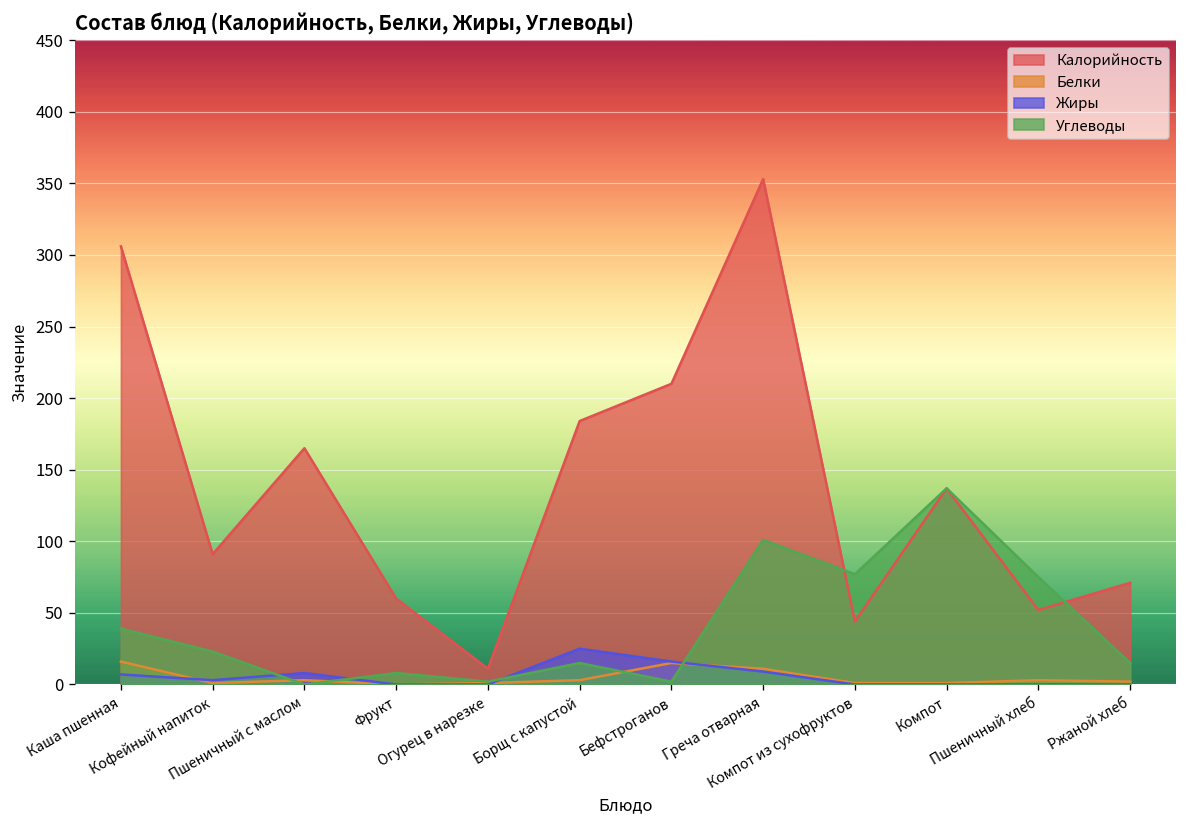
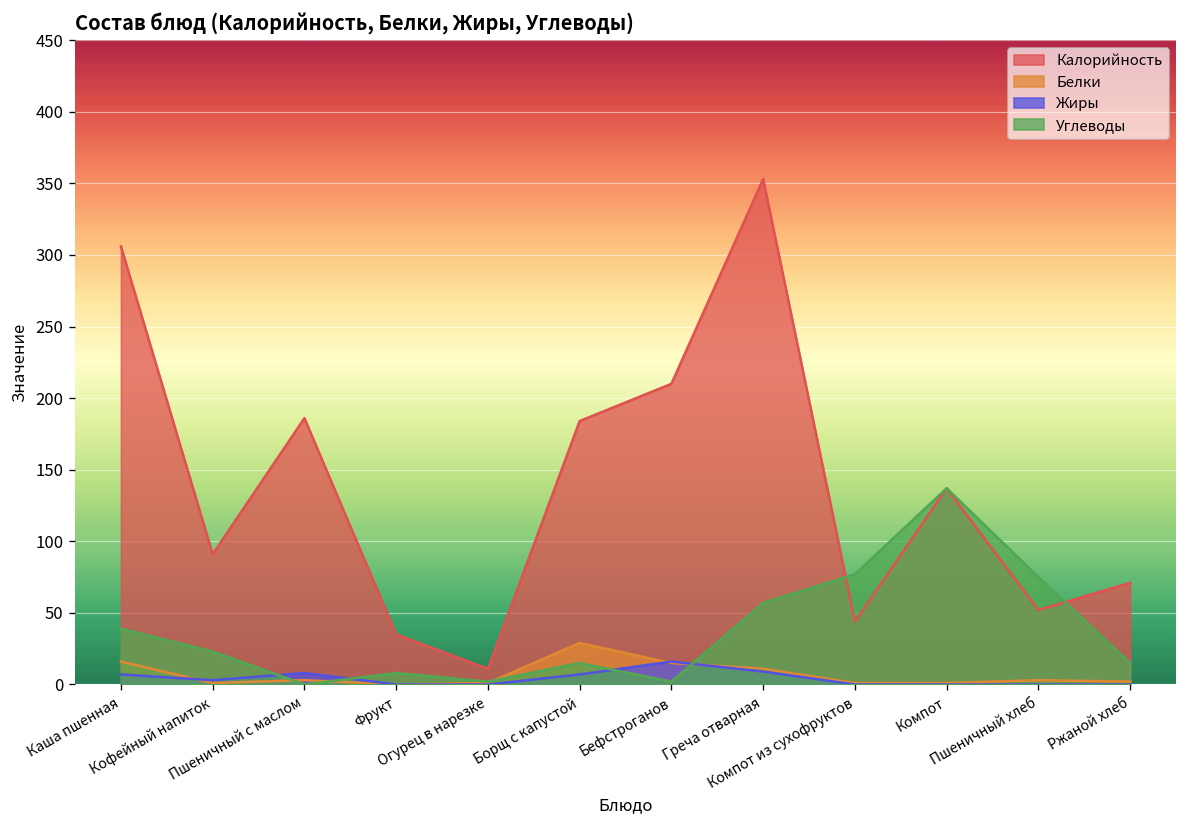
Калорийность, Пшеничный с маслом: 165 -> 186
Калорийность, Фрукт: 60 -> 35
Белки, Борщ с капустой: 3 -> 29
Жиры, Борщ с капустой: 25 -> 7
Углеводы, Греча отварная: 101 -> 57
